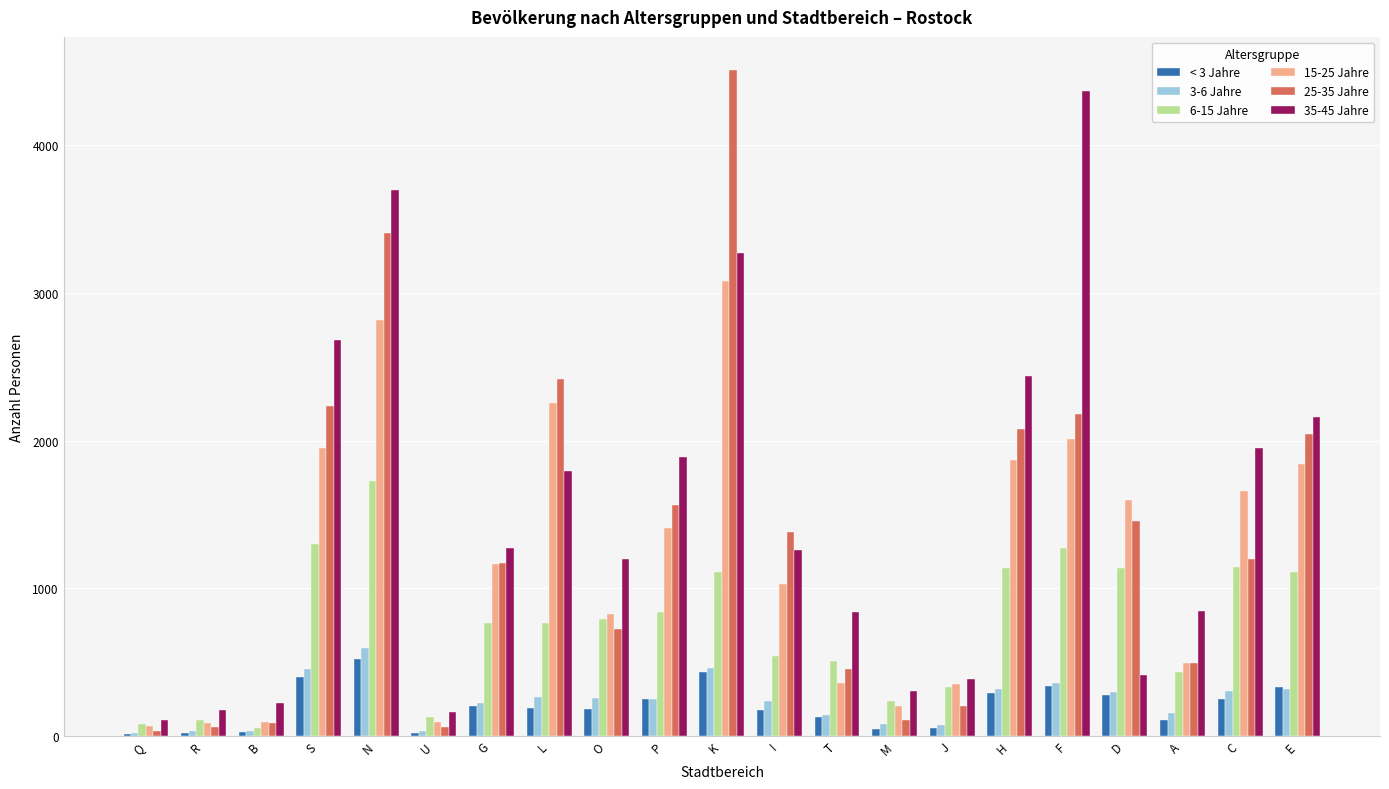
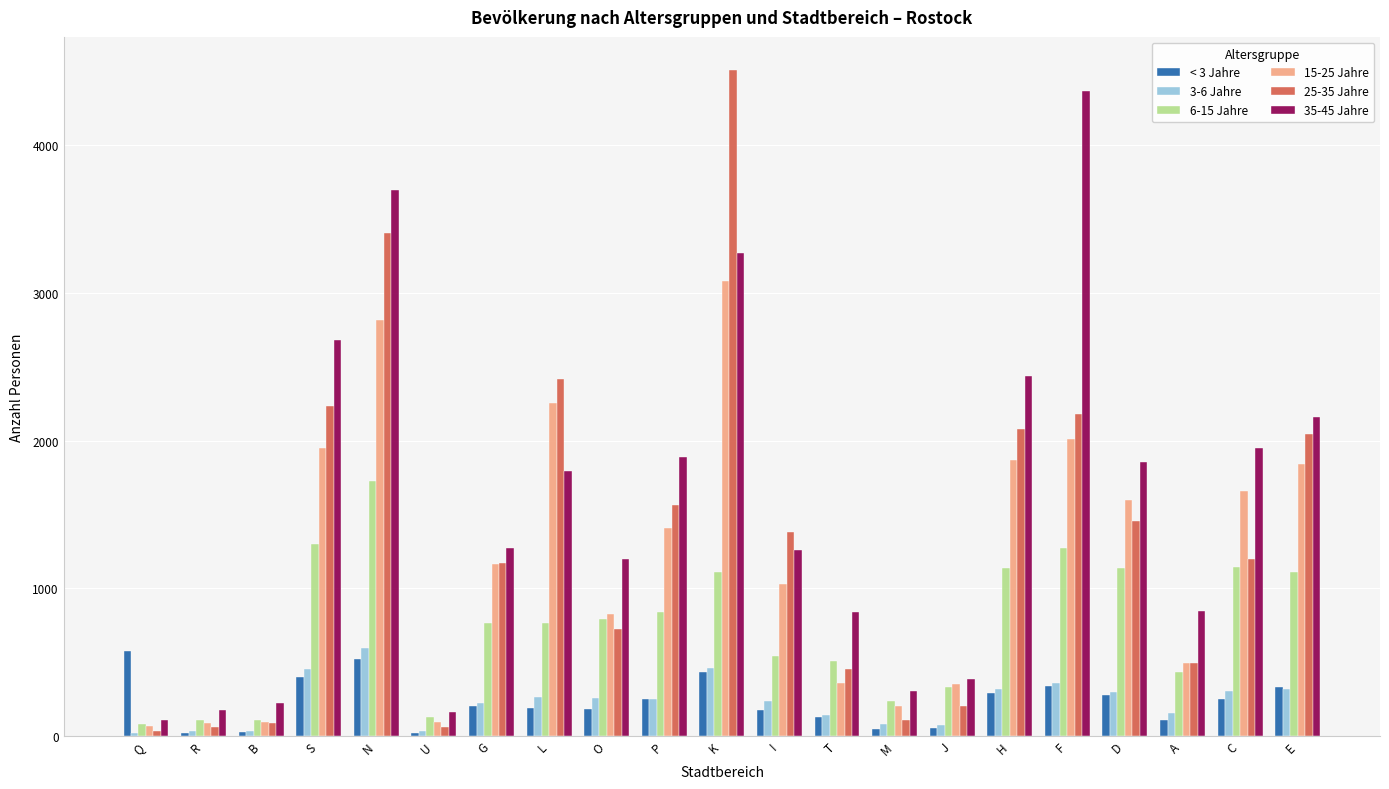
< 3 Jahre, Q: 10 -> 570
6-15 Jahre, B: 50 -> 110
35-45 Jahre, D: 410 -> 1860
